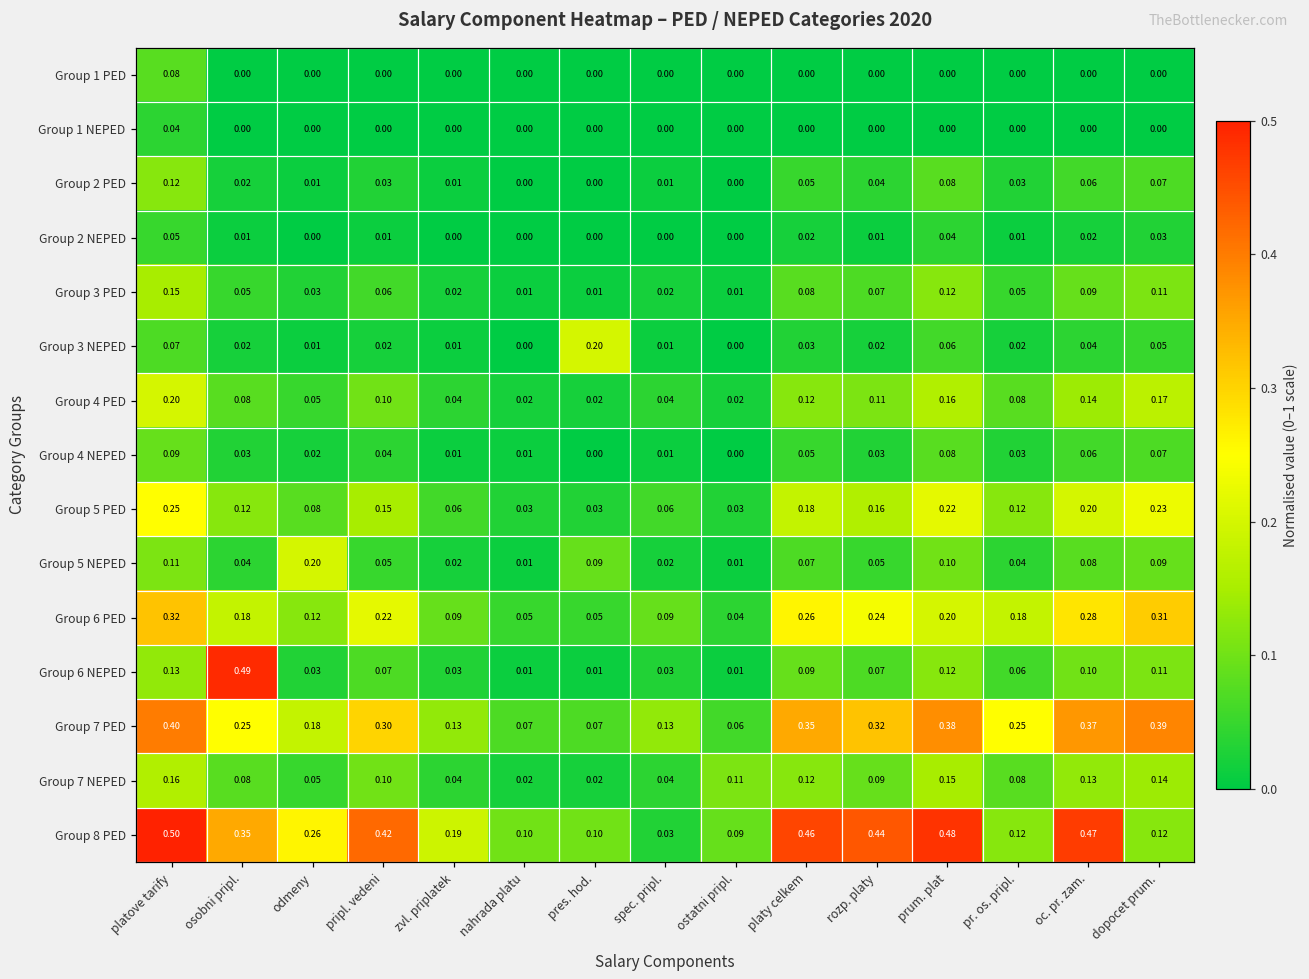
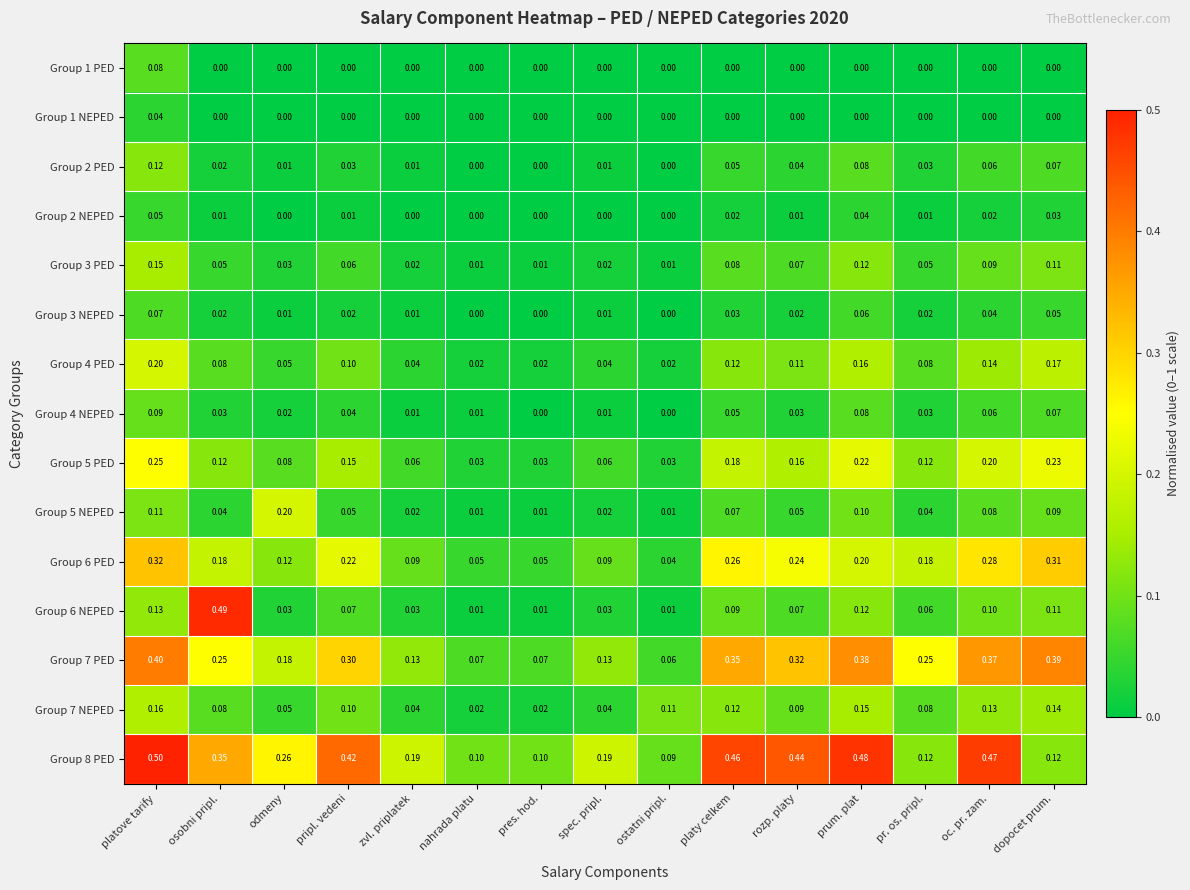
Group 3 NEPED, pres. hod.: 0.20 -> 0.00
Group 5 NEPED, pres. hod.: 0.09 -> 0.01
Group 8 PED, spec. pripl.: 0.03 -> 0.19
